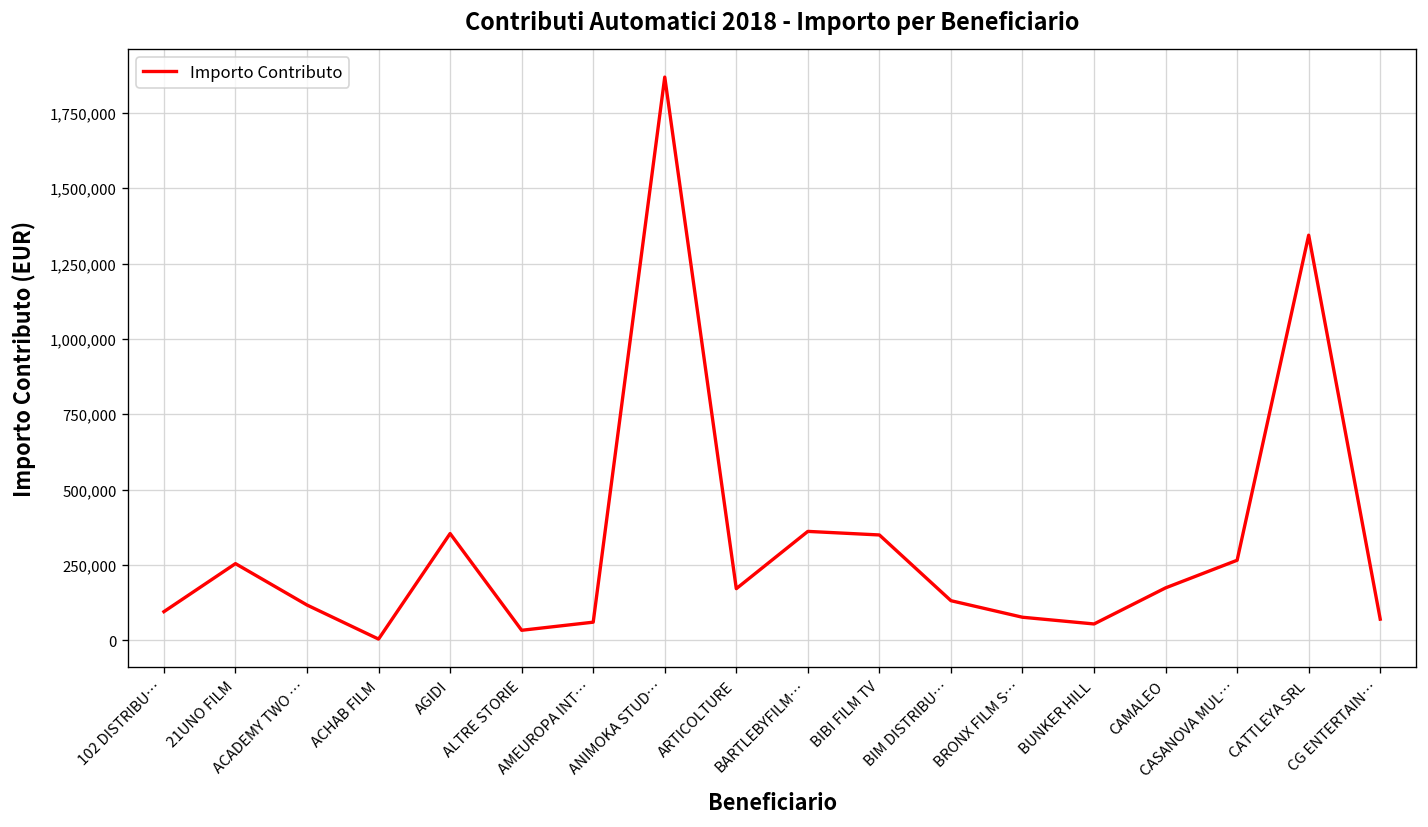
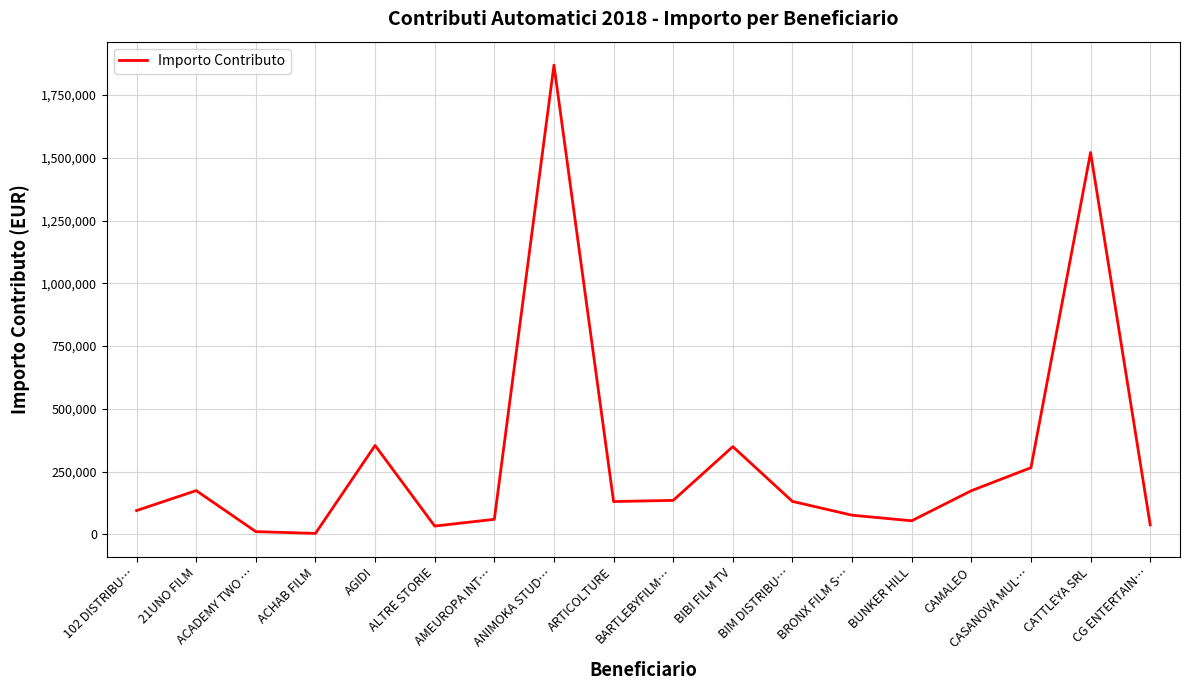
21UNO FILM: 250,000 -> 170,000
ACADEMY TWO …: 120,000 -> 10,000
ARTICOLTURE: 170,000 -> 130,000
BARTLEBYFILM…: 360,000 -> 140,000
CATTLEYA SRL: 1,340,000 -> 1,520,000
CG ENTERTAIN…: 70,000 -> 40,000
